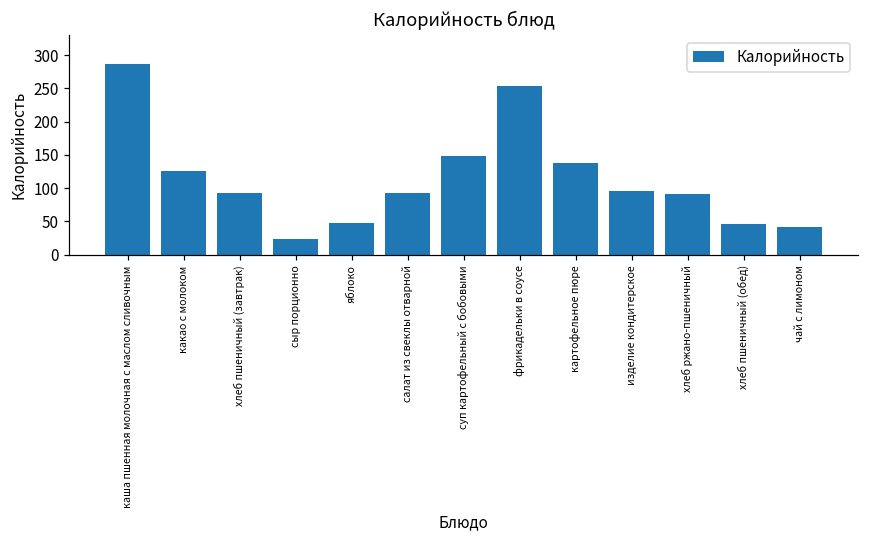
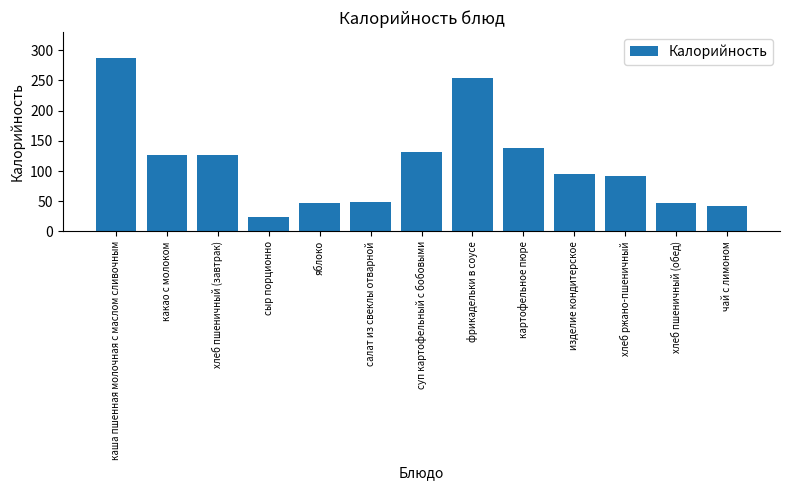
хлеб пшеничный (завтрак): 90 -> 130
салат из свеклы отварной: 90 -> 50
суп картофельный с бобовыми: 150 -> 130
